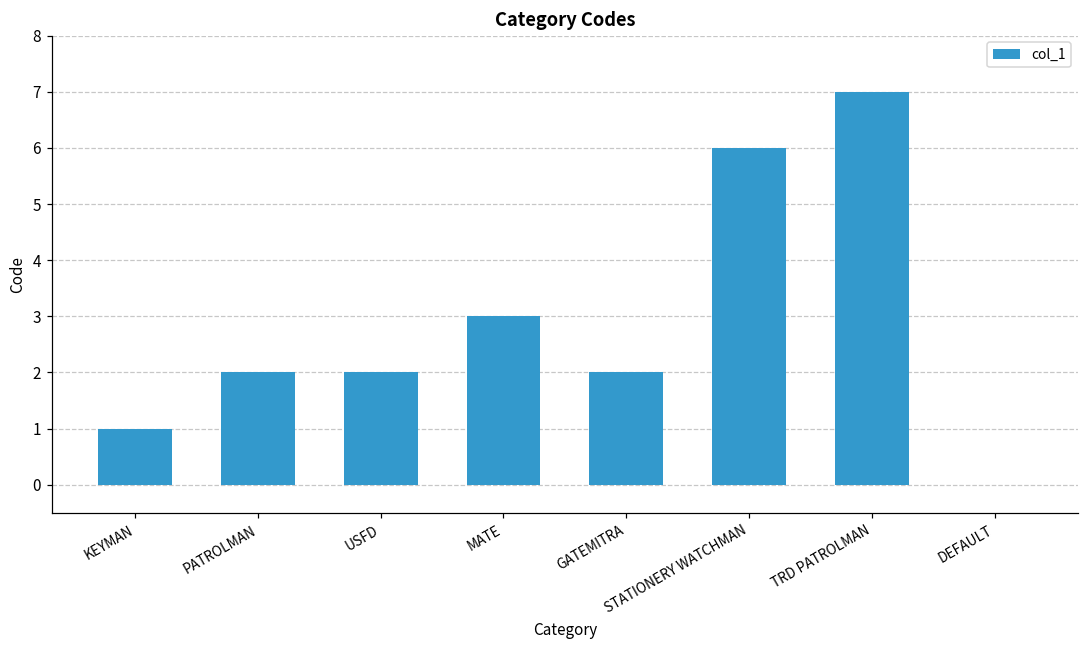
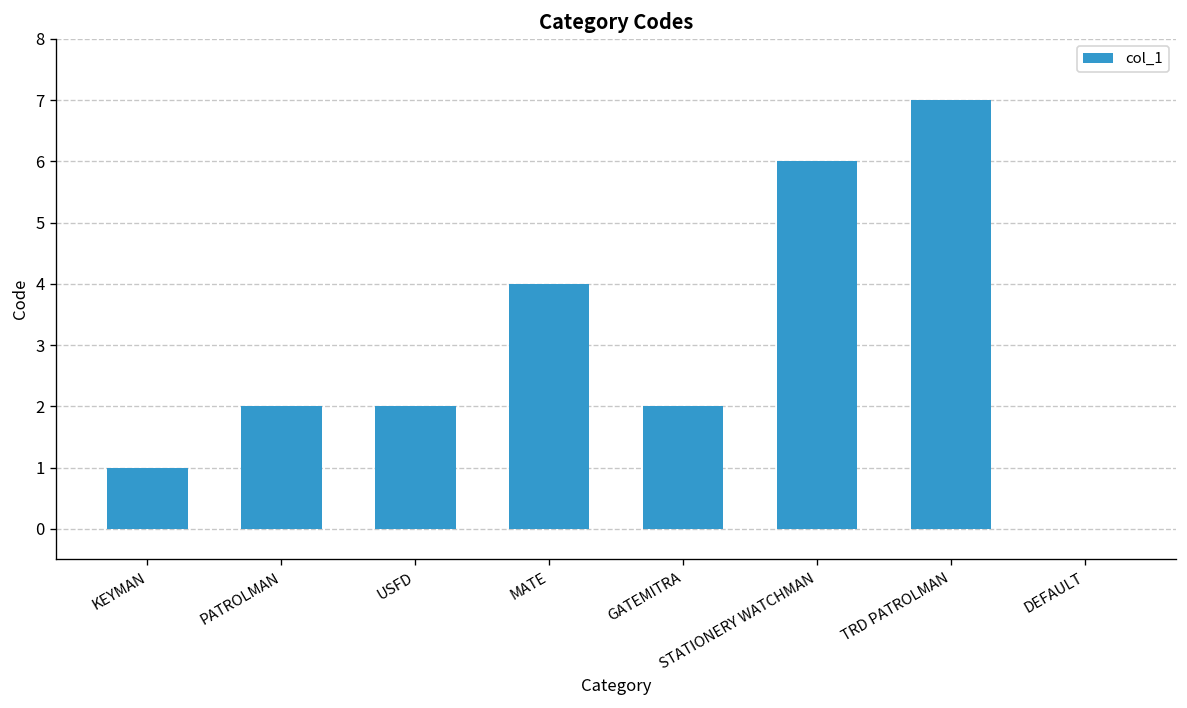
MATE: 3 -> 4
